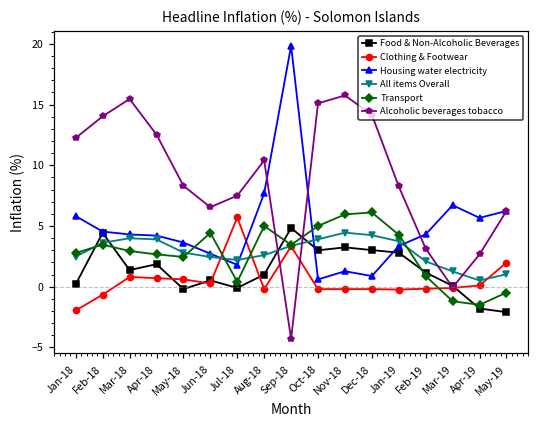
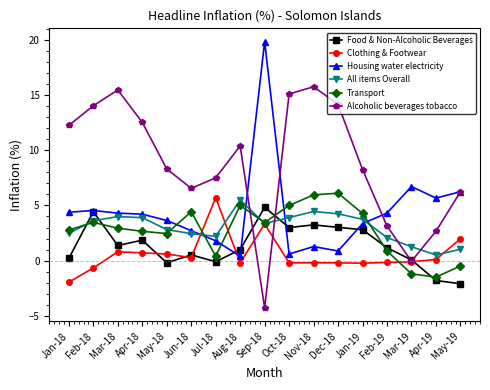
Housing water electricity, Jan-18: 5.8 -> 4.4
Housing water electricity, Aug-18: 7.7 -> 0.4
All items Overall, Aug-18: 2.6 -> 5.5
